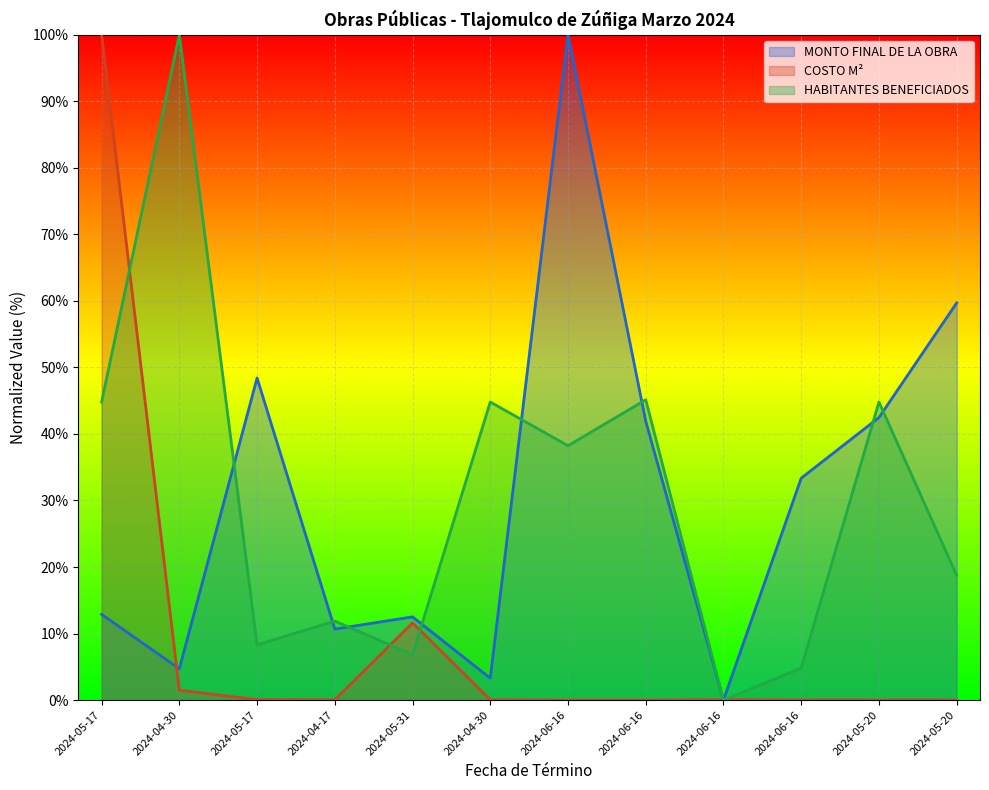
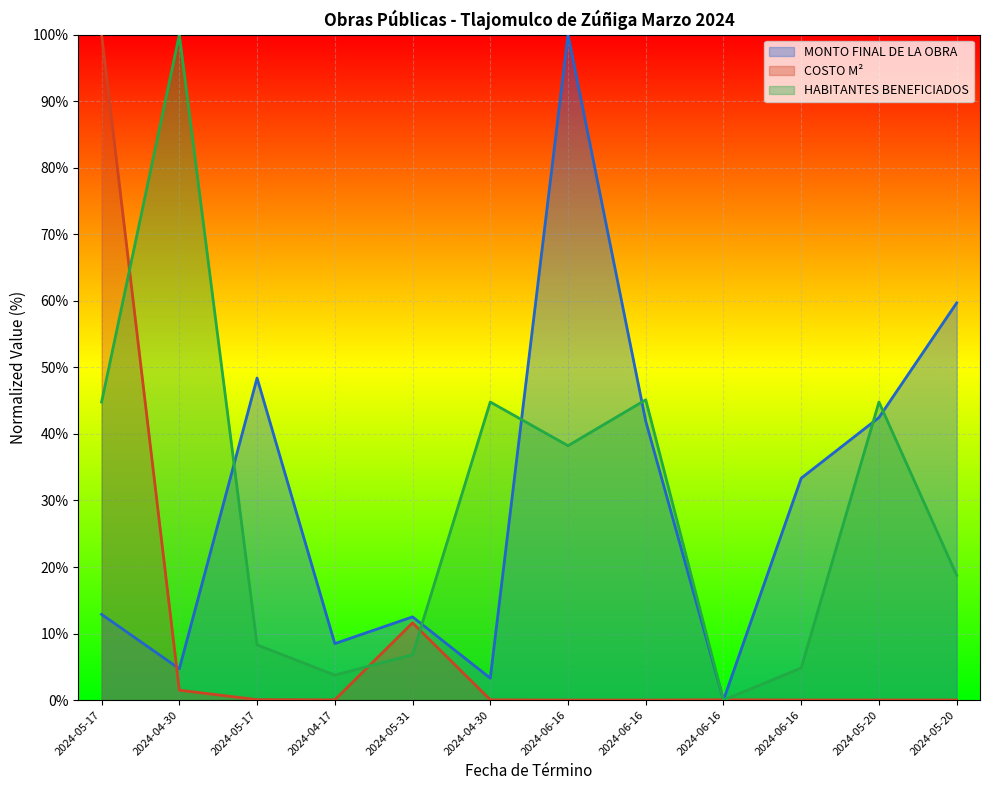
MONTO FINAL DE LA OBRA, 2024-04-17: 11% -> 8%
HABITANTES BENEFICIADOS, 2024-04-17: 12% -> 4%
